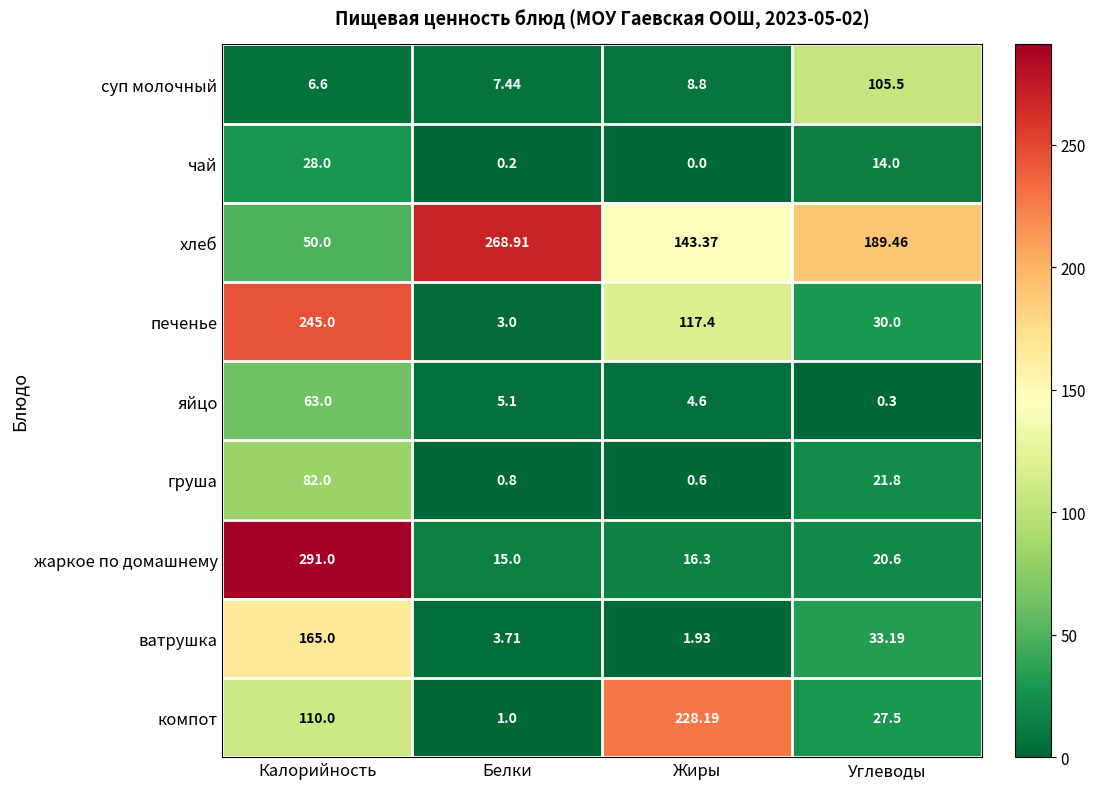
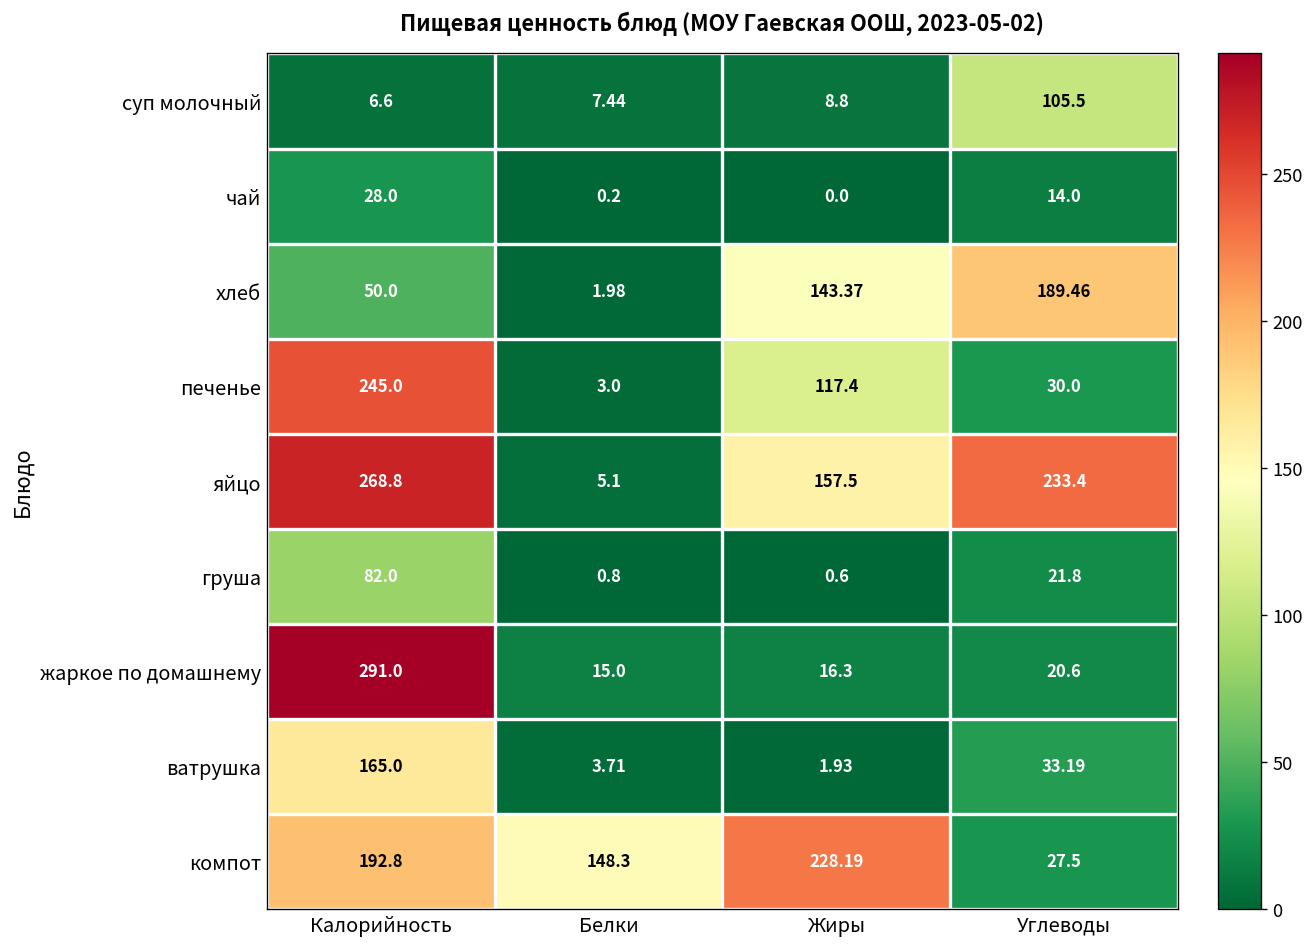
хлеб, Белки: 268.91 -> 1.98
яйцо, Калорийность: 63.0 -> 268.8
яйцо, Жиры: 4.6 -> 157.5
яйцо, Углеводы: 0.3 -> 233.4
компот, Калорийность: 110.0 -> 192.8
компот, Белки: 1.0 -> 148.3
